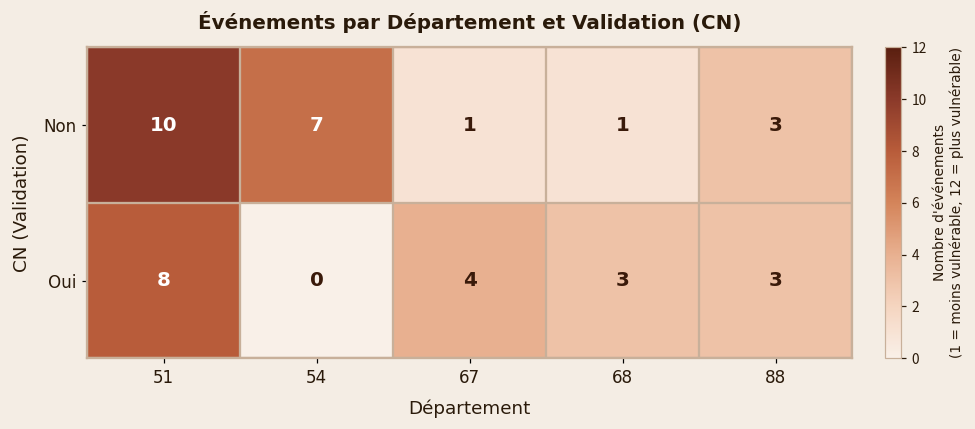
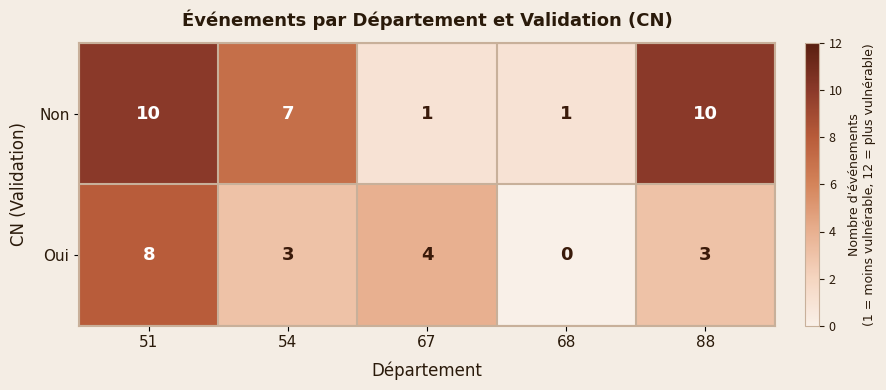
Non, 88: 3 -> 10
Oui, 54: 0 -> 3
Oui, 68: 3 -> 0
